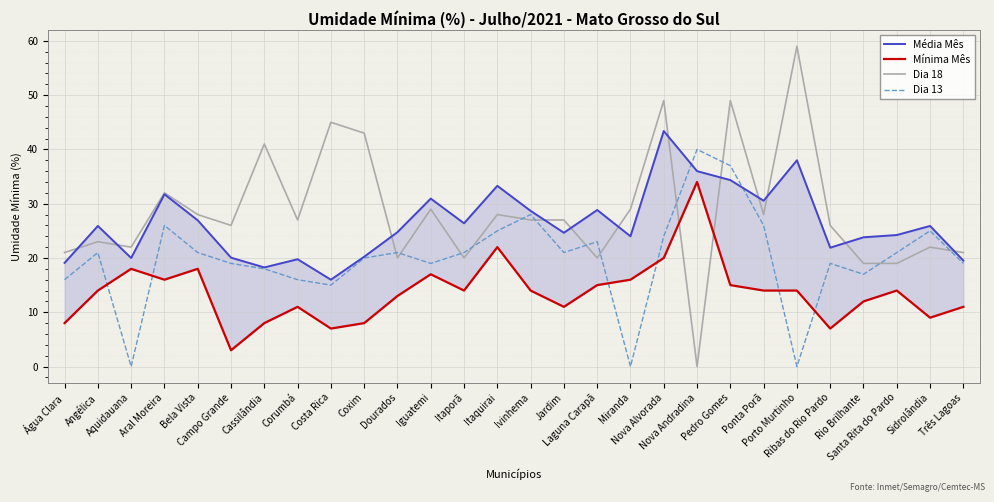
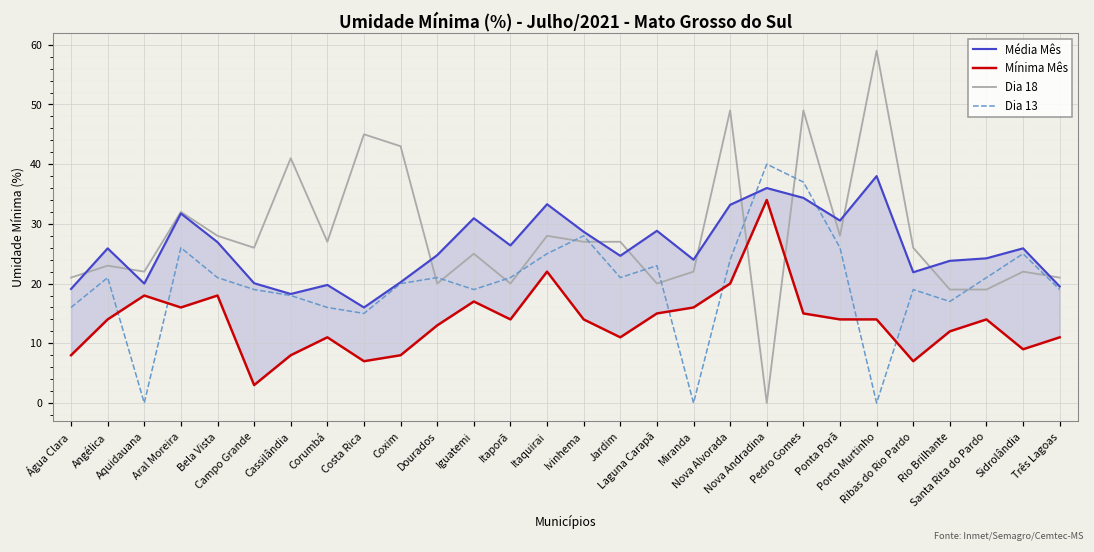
Dia 18, Iguatemi: 29 -> 25
Dia 18, Miranda: 29 -> 22
Média Mês, Nova Alvorada: 43 -> 33
